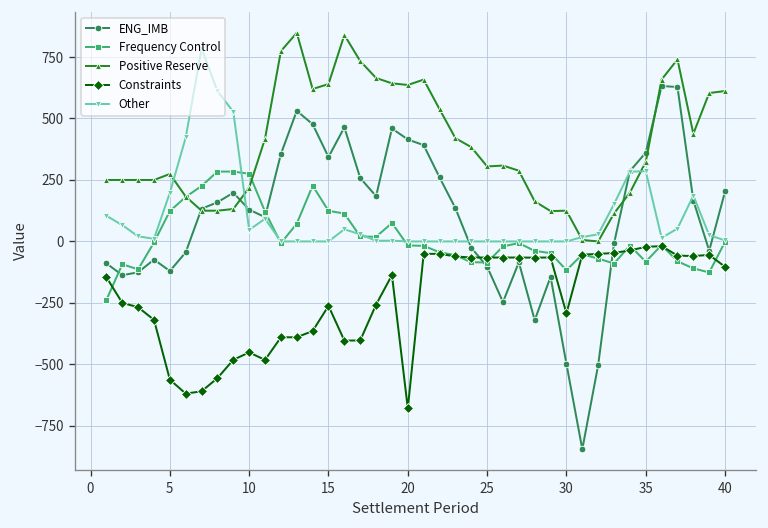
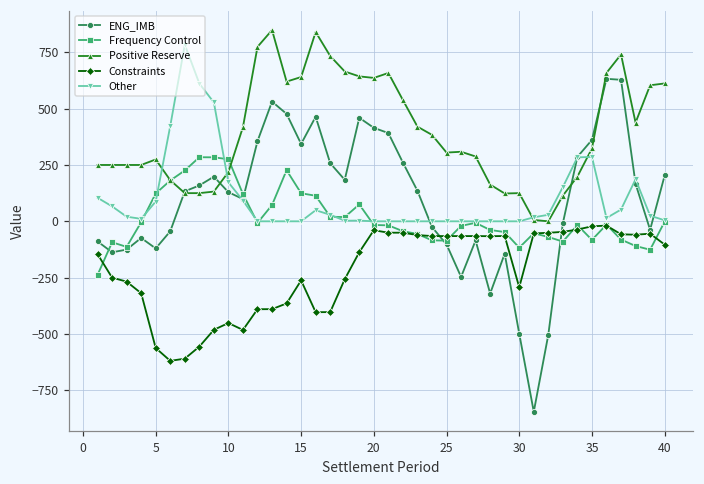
Other, 5: 200 -> 90
Other, 10: 50 -> 170
Constraints, 20: -680 -> -40
